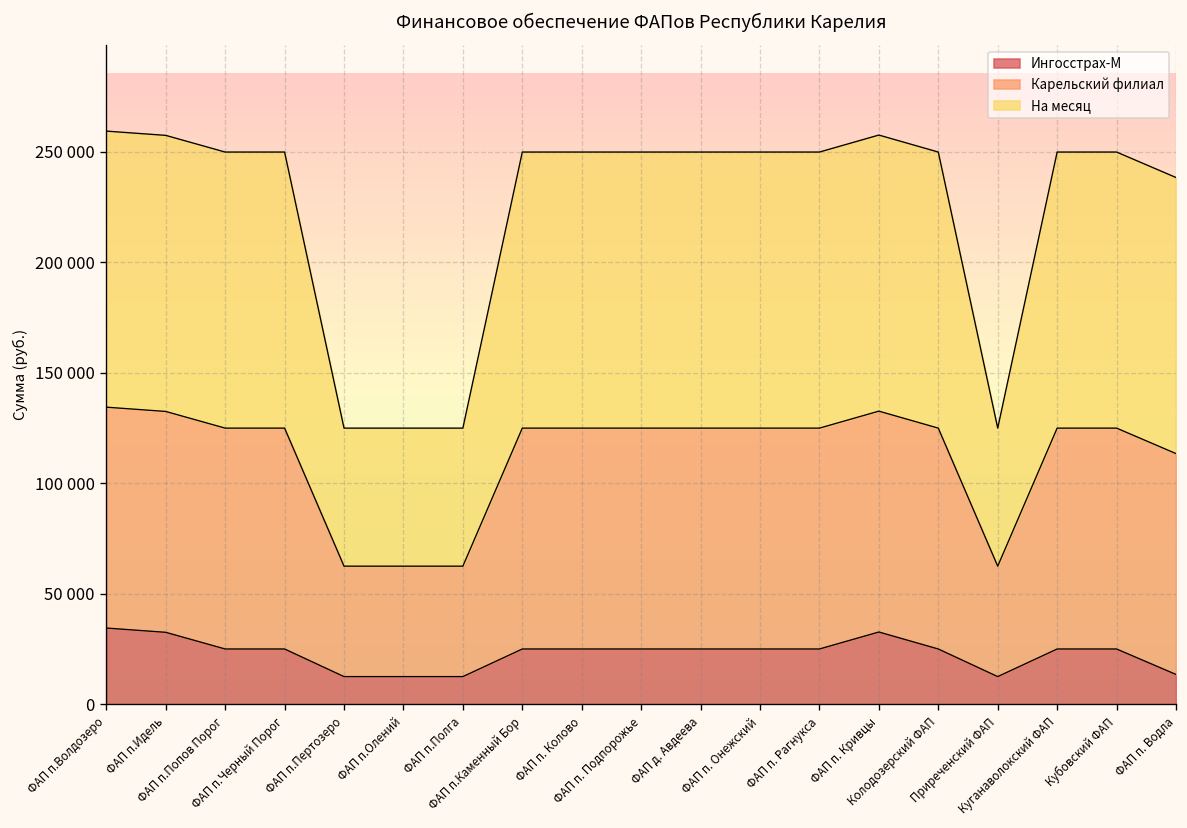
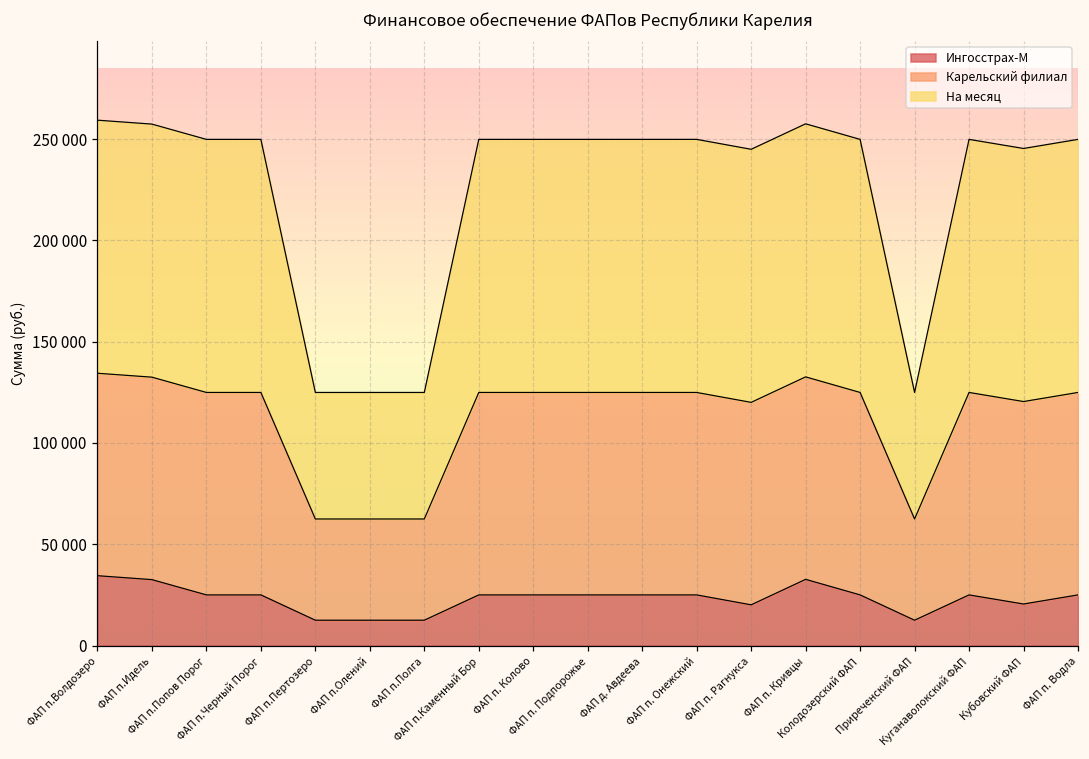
Ингосстрах-М, ФАП п. Рагнукса: 25000 -> 20000
Ингосстрах-М, Кубовский ФАП: 25000 -> 20000
Ингосстрах-М, ФАП п. Водла: 13000 -> 25000
